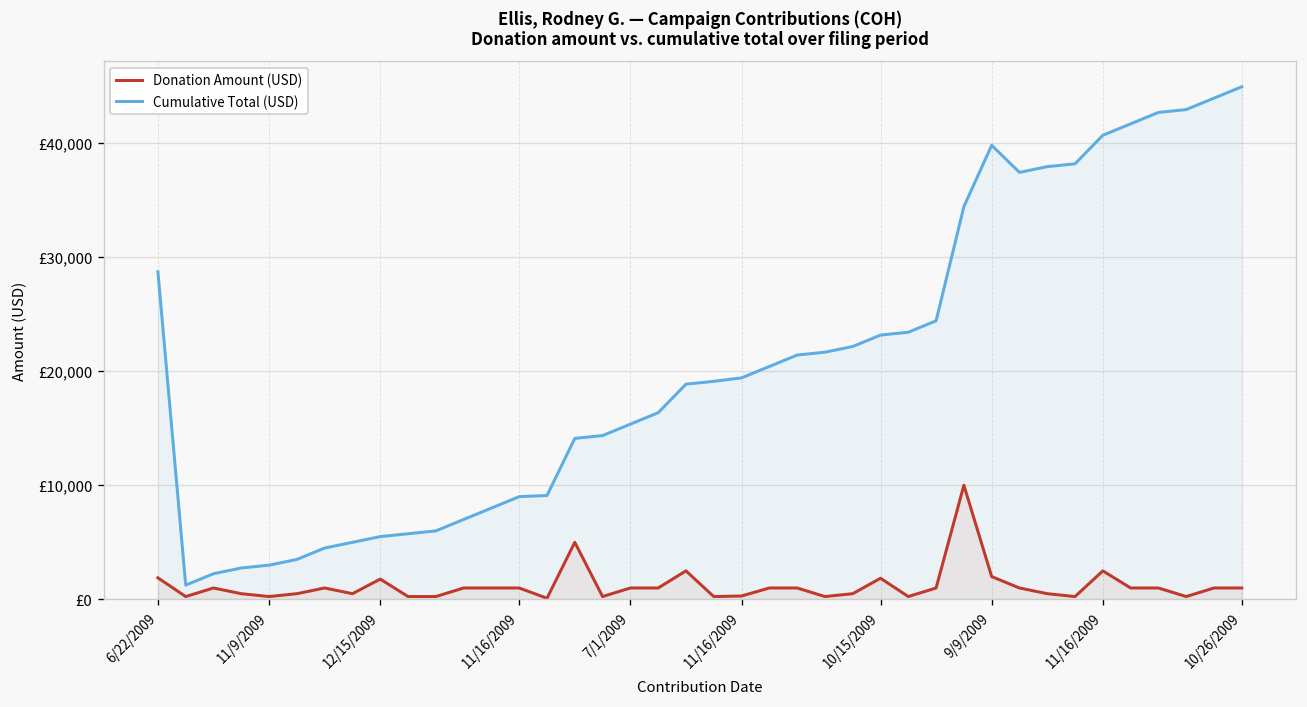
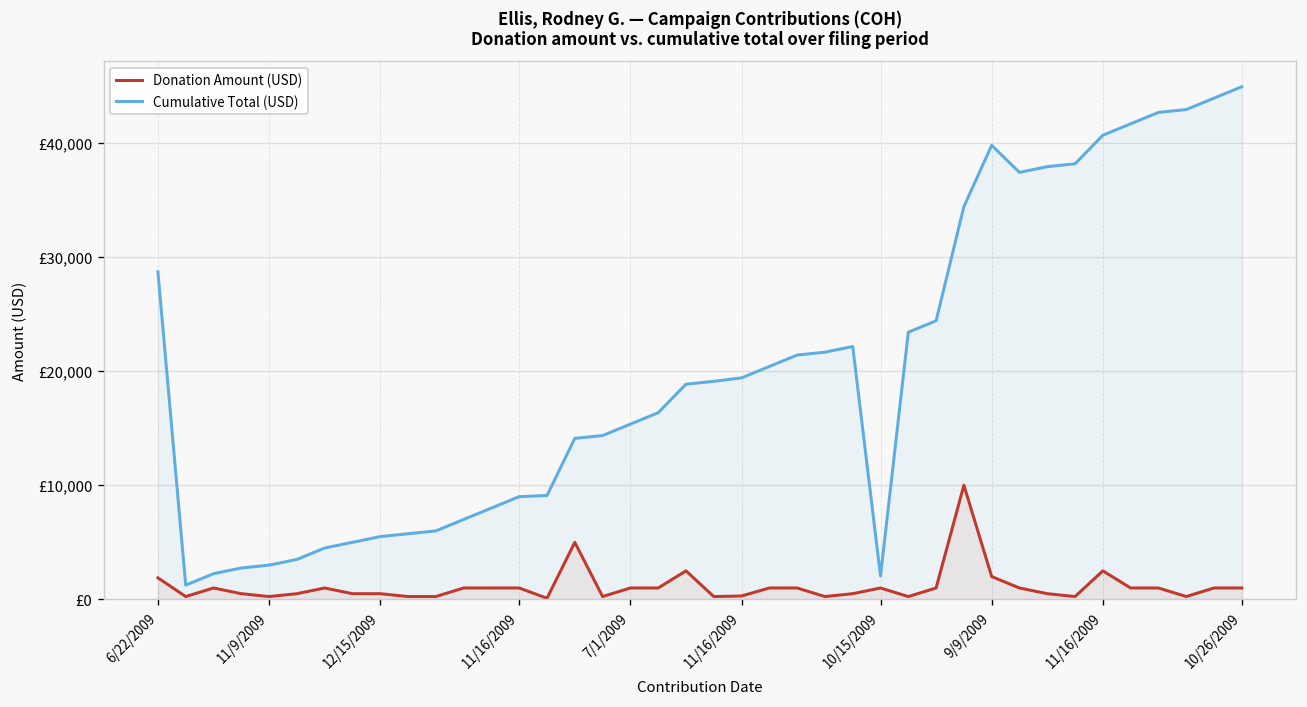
Donation Amount (USD), 12/15/2009: £2,000 -> £1,000
Donation Amount (USD), 10/15/2009: £2,000 -> £1,000
Cumulative Total (USD), 10/15/2009: £23,000 -> £2,000
